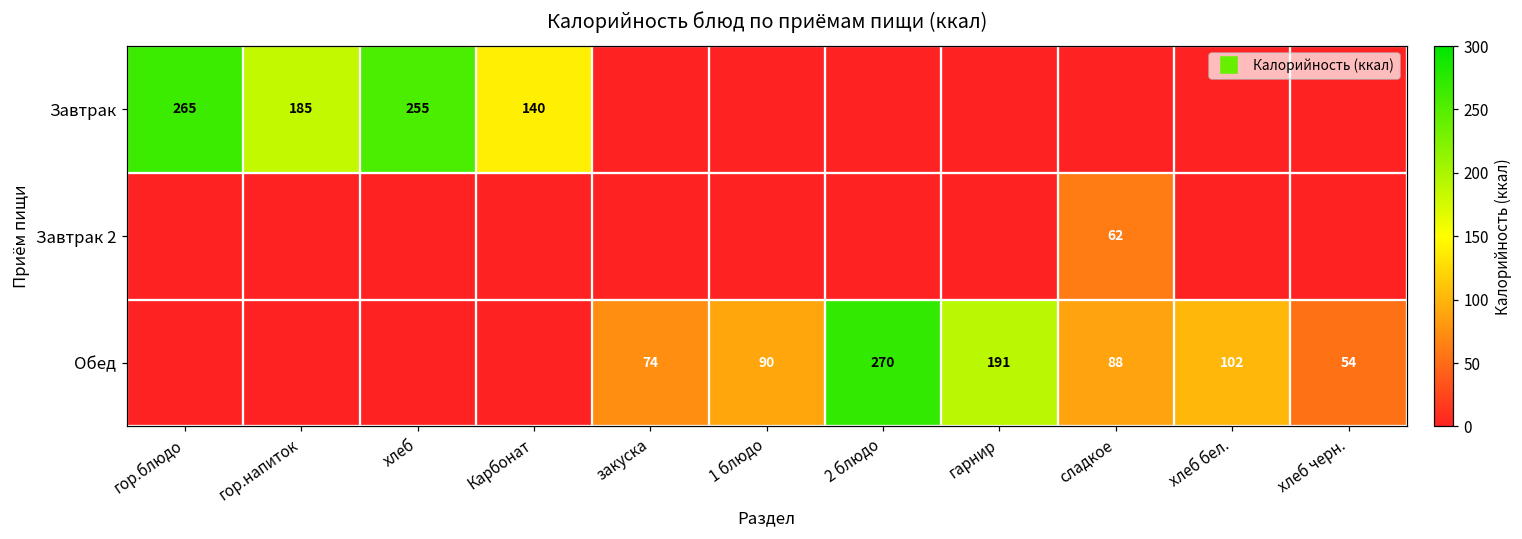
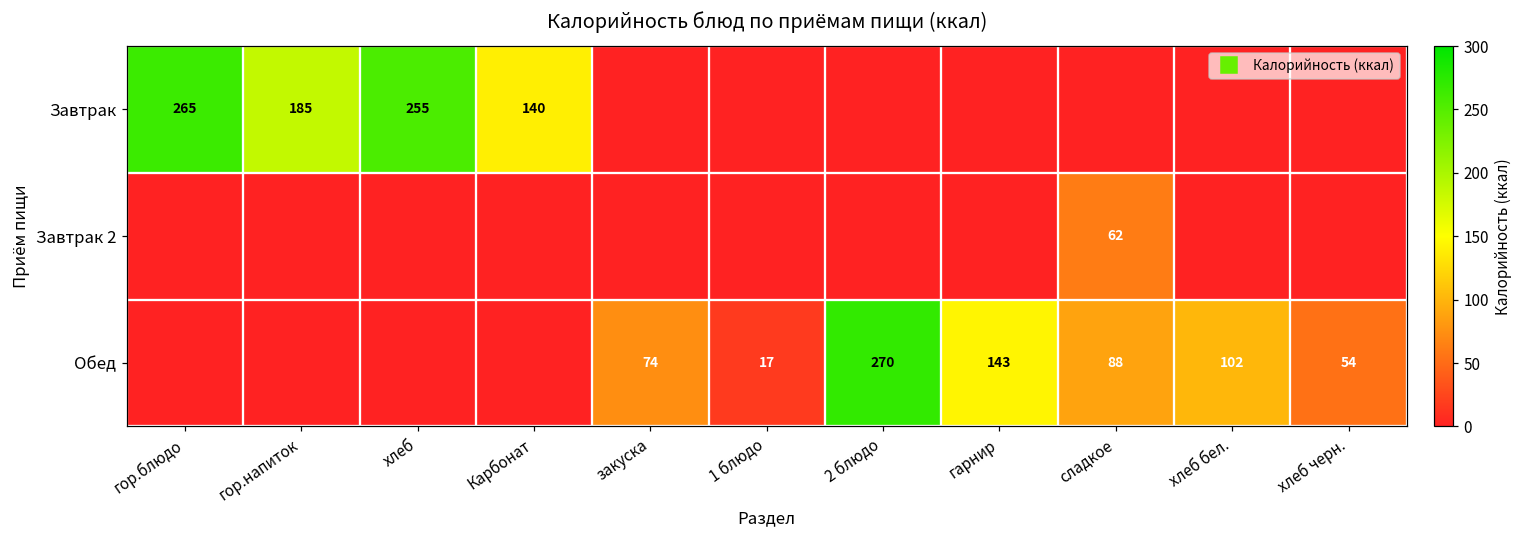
Обед, 1 блюдо: 90 -> 17
Обед, гарнир: 191 -> 143
